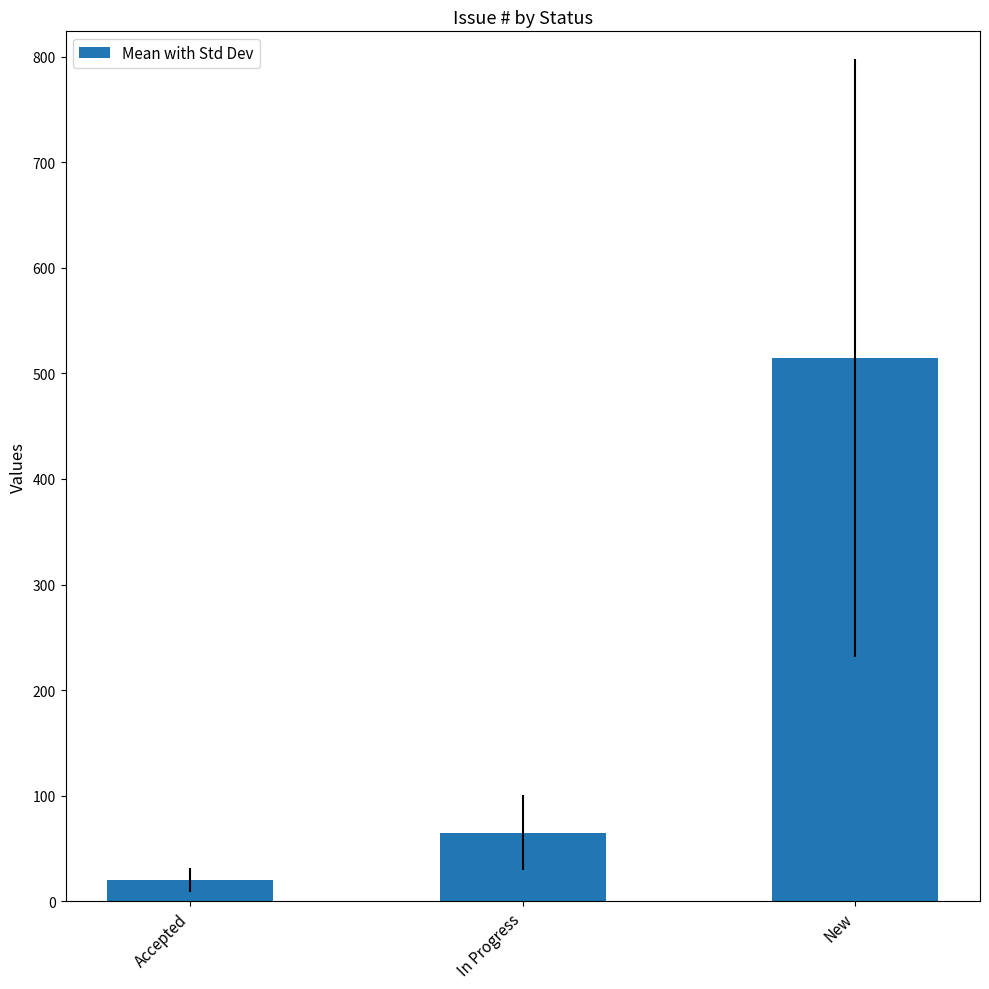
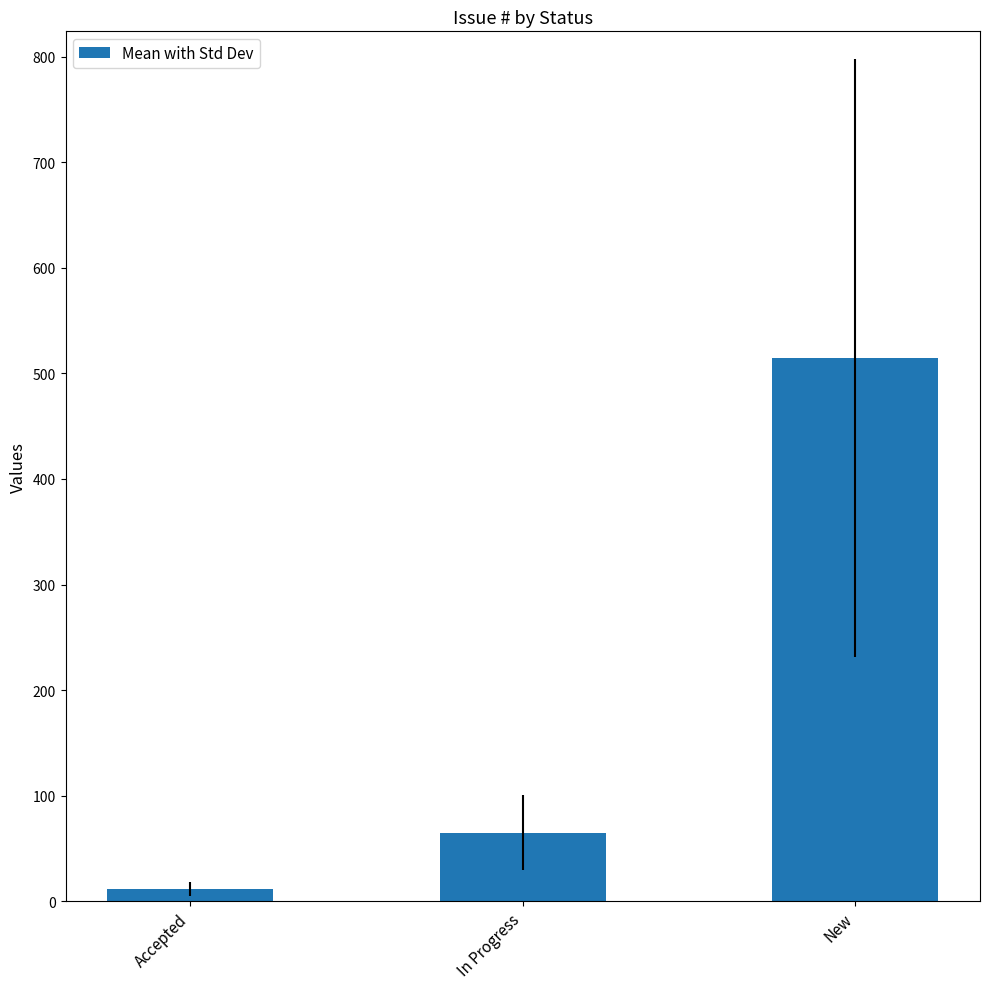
Accepted: 20 -> 12
